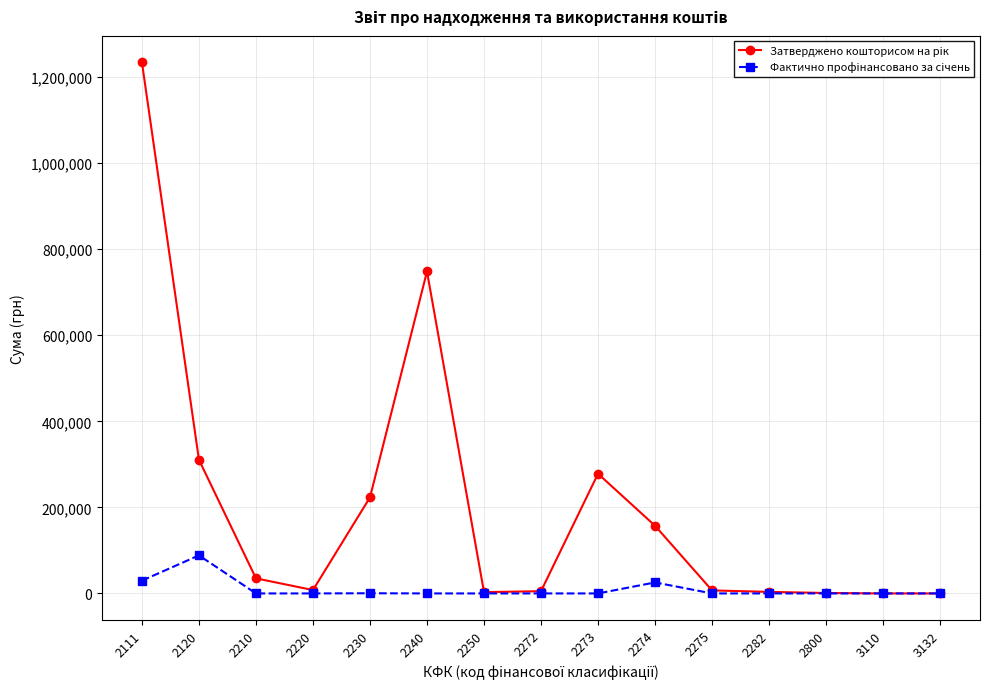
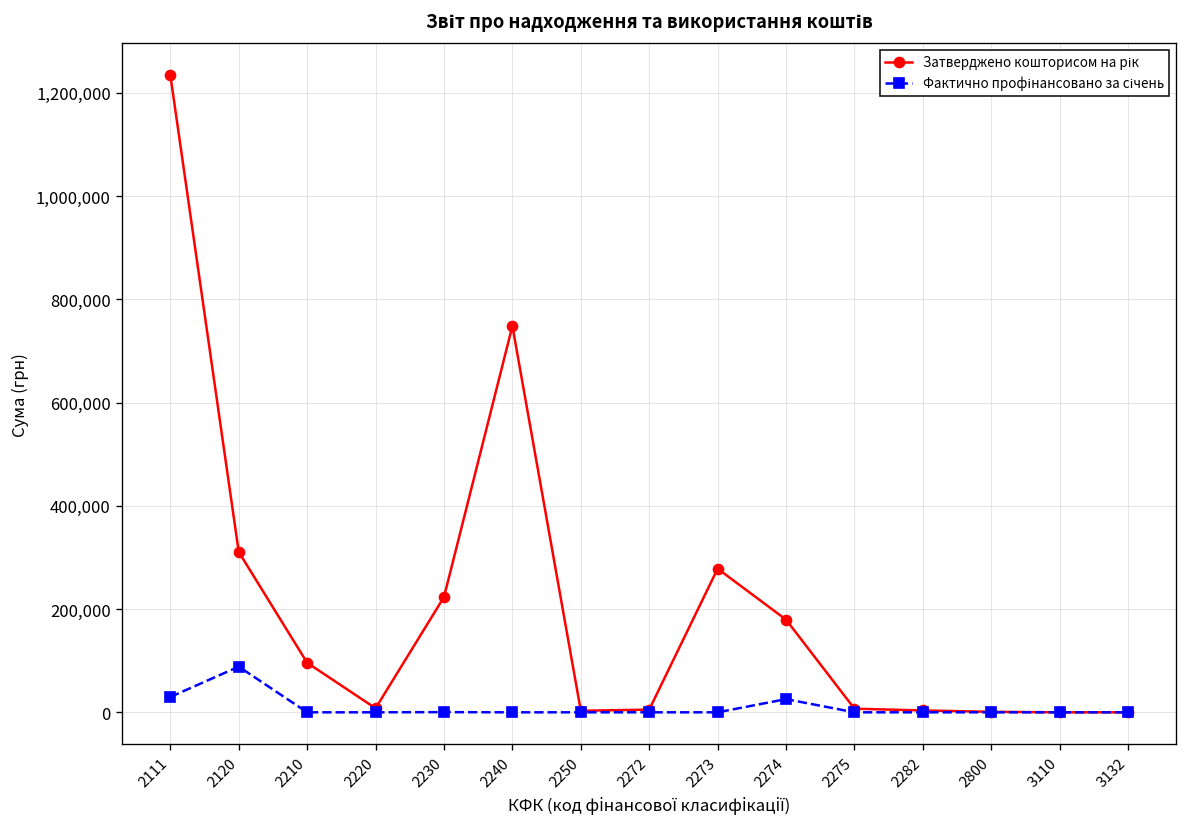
Затверджено кошторисом на рік, 2210: 40,000 -> 100,000
Затверджено кошторисом на рік, 2274: 160,000 -> 180,000
